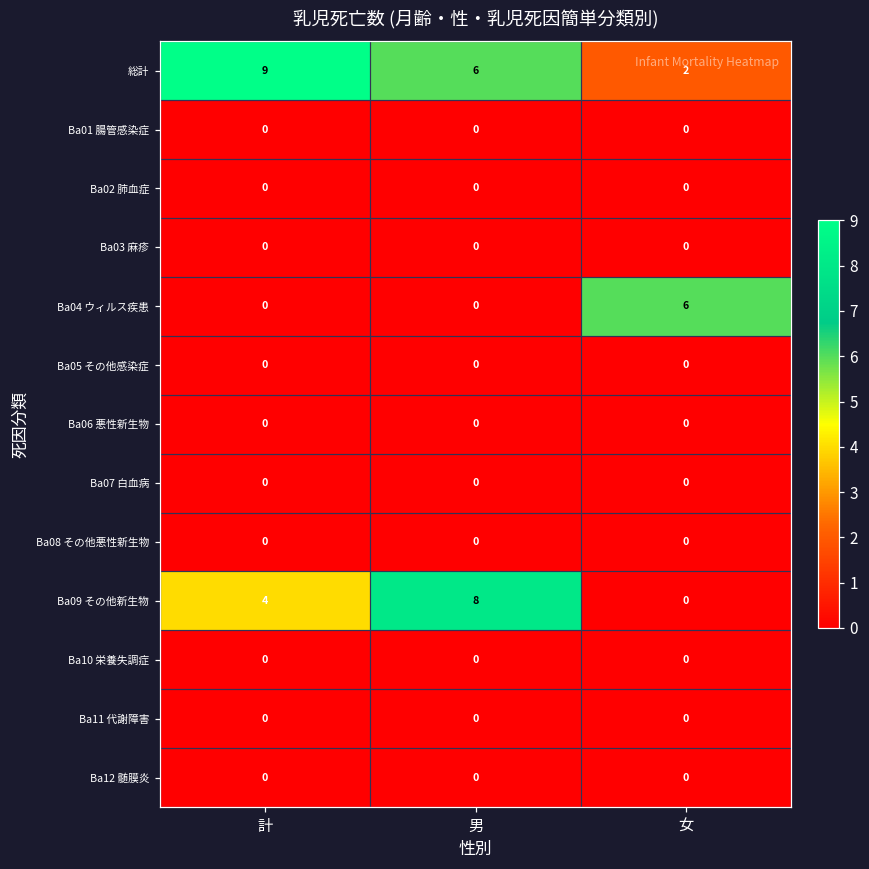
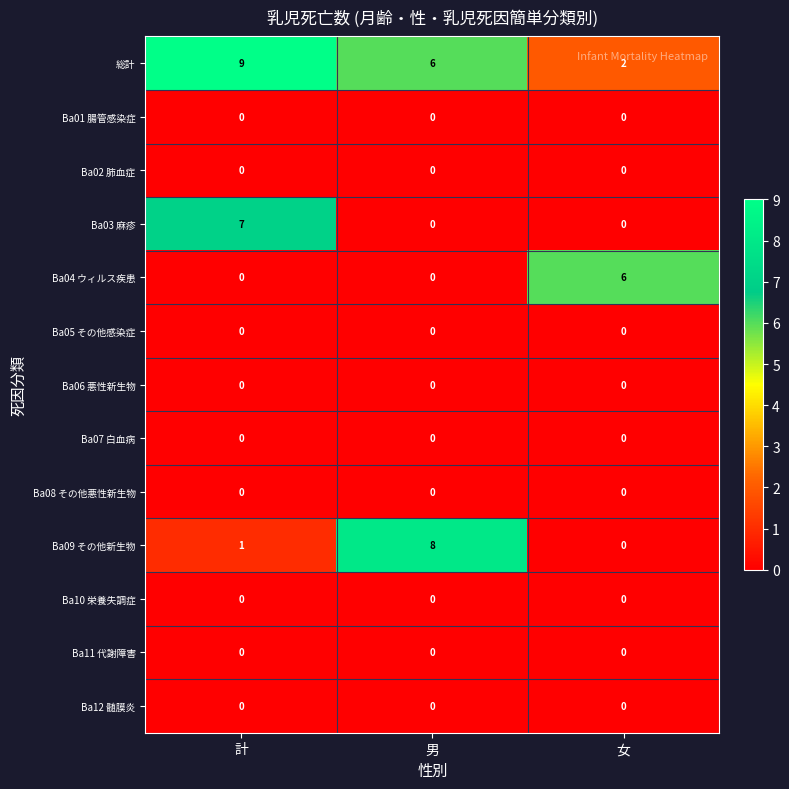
Ba03 麻疹, 計: 0 -> 7
Ba09 その他新生物, 計: 4 -> 1
